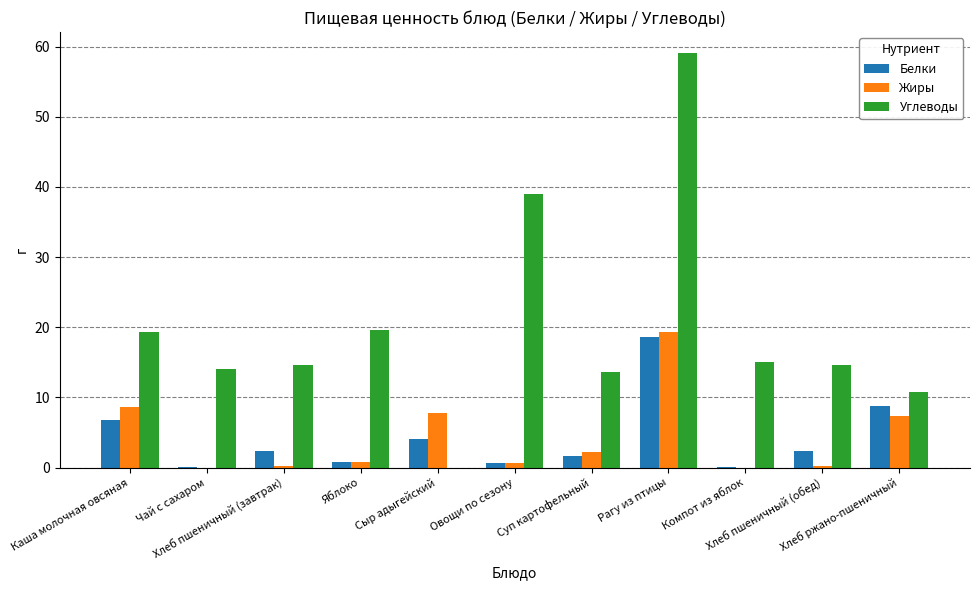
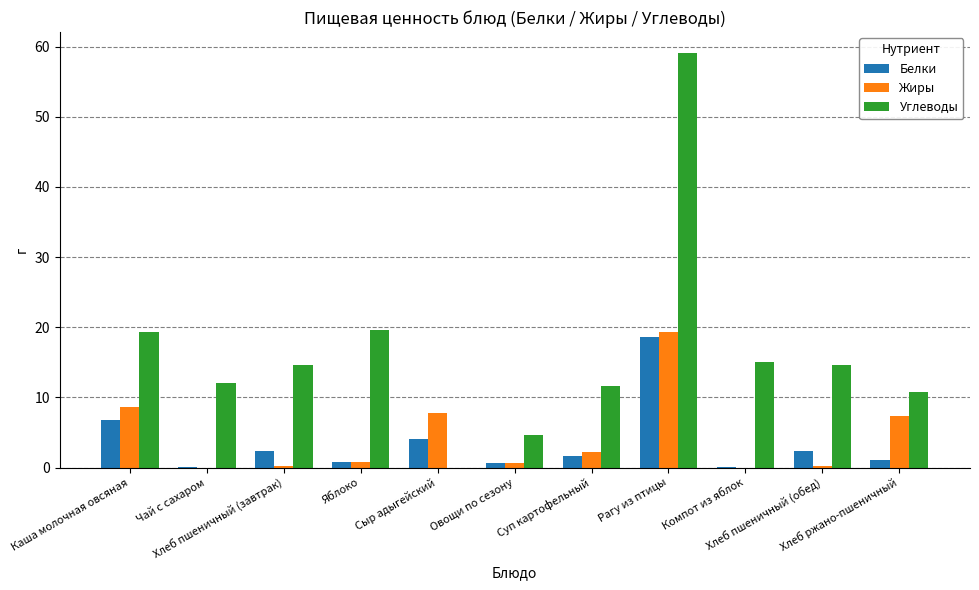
Углеводы, Чай с сахаром: 14 -> 12
Углеводы, Овощи по сезону: 39 -> 5
Углеводы, Суп картофельный: 14 -> 12
Белки, Хлеб ржано-пшеничный: 9 -> 1
